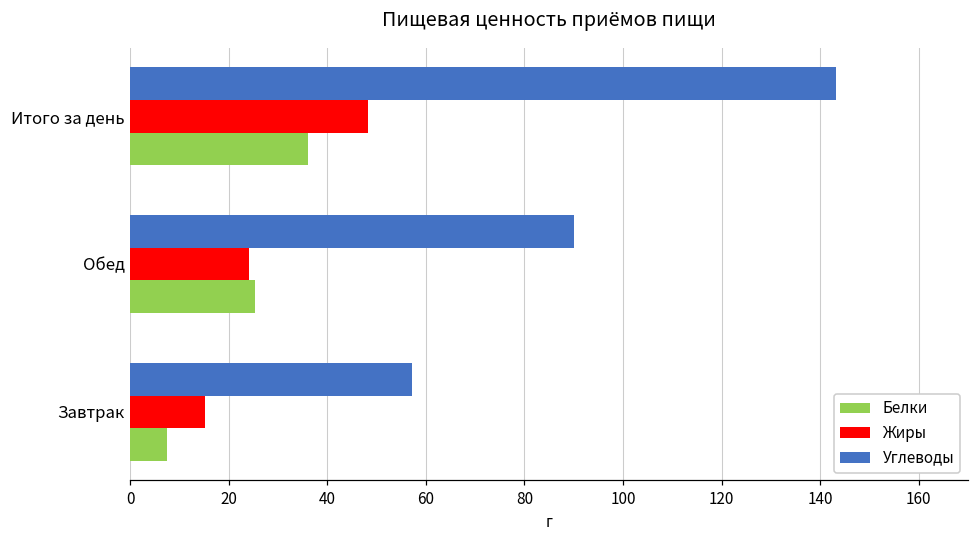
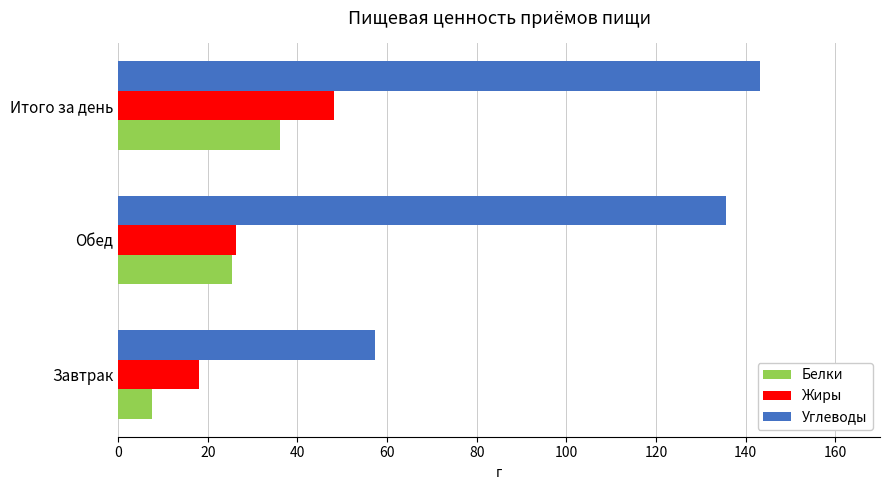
Углеводы, Обед: 90 -> 136
Жиры, Обед: 24 -> 26
Жиры, Завтрак: 15 -> 18
